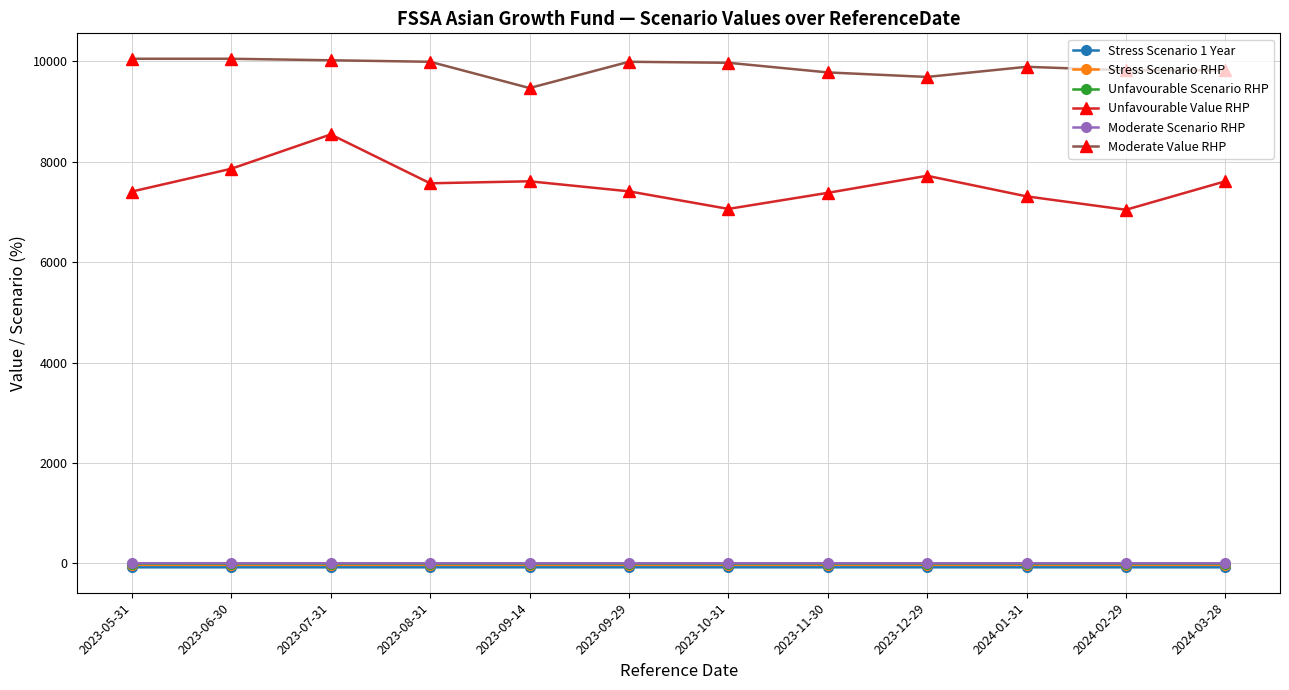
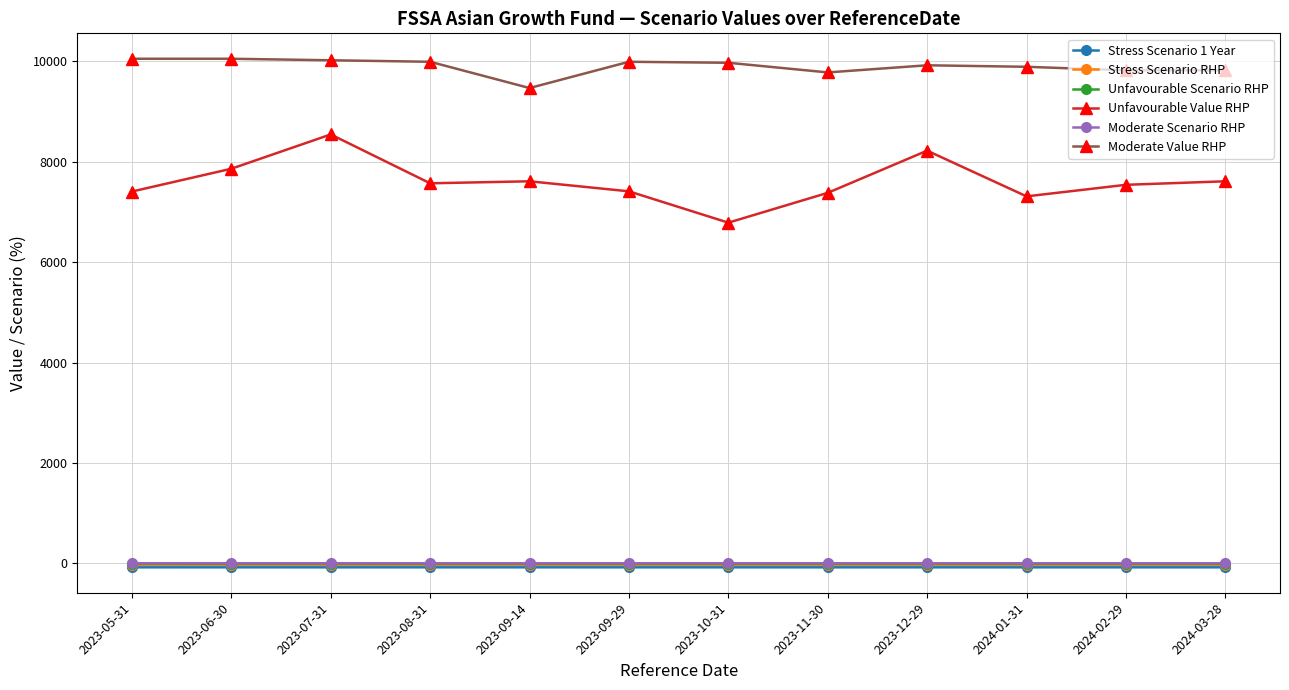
Unfavourable Value RHP, 2023-10-31: 7100 -> 6800
Unfavourable Value RHP, 2023-12-29: 7700 -> 8200
Moderate Value RHP, 2023-12-29: 9700 -> 9900
Unfavourable Value RHP, 2024-02-29: 7000 -> 7500
